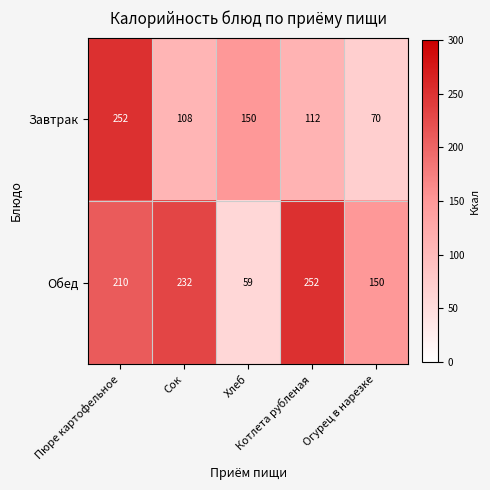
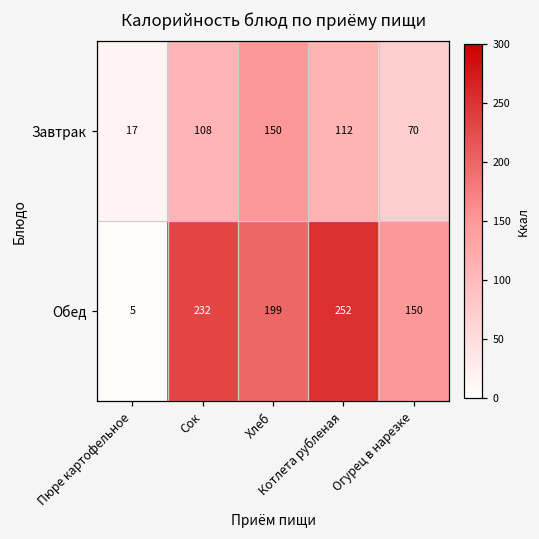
Завтрак, Пюре картофельное: 252 -> 17
Обед, Пюре картофельное: 210 -> 5
Обед, Хлеб: 59 -> 199
